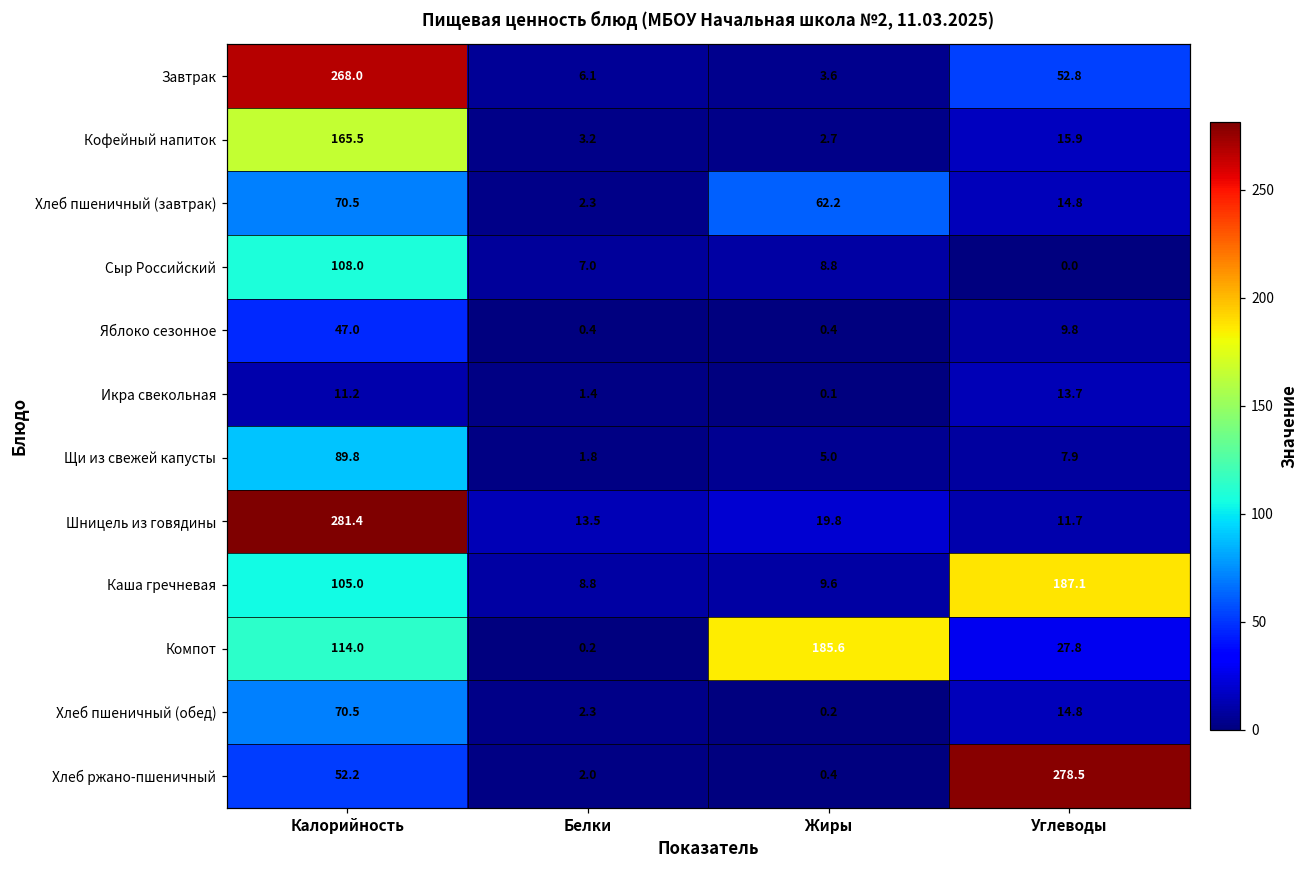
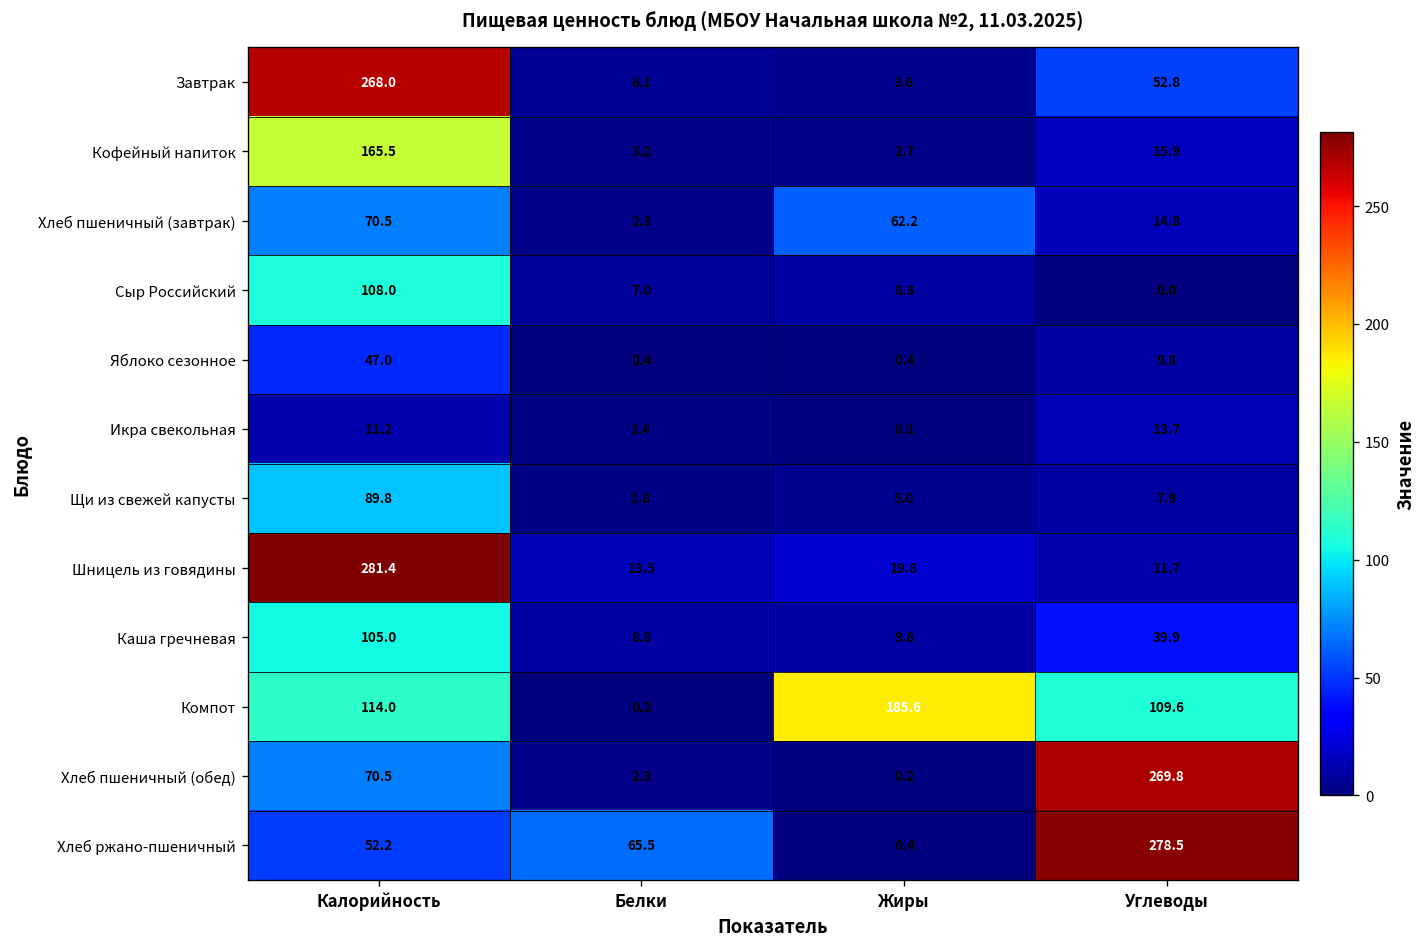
Каша гречневая, Углеводы: 187.1 -> 39.9
Компот, Углеводы: 27.8 -> 109.6
Хлеб пшеничный (обед), Углеводы: 14.8 -> 269.8
Хлеб ржано-пшеничный, Белки: 2.0 -> 65.5
